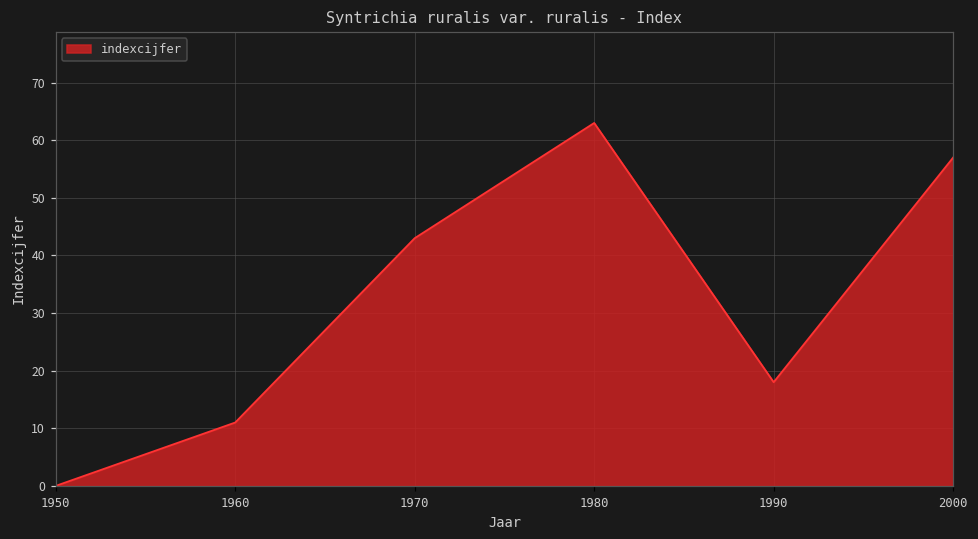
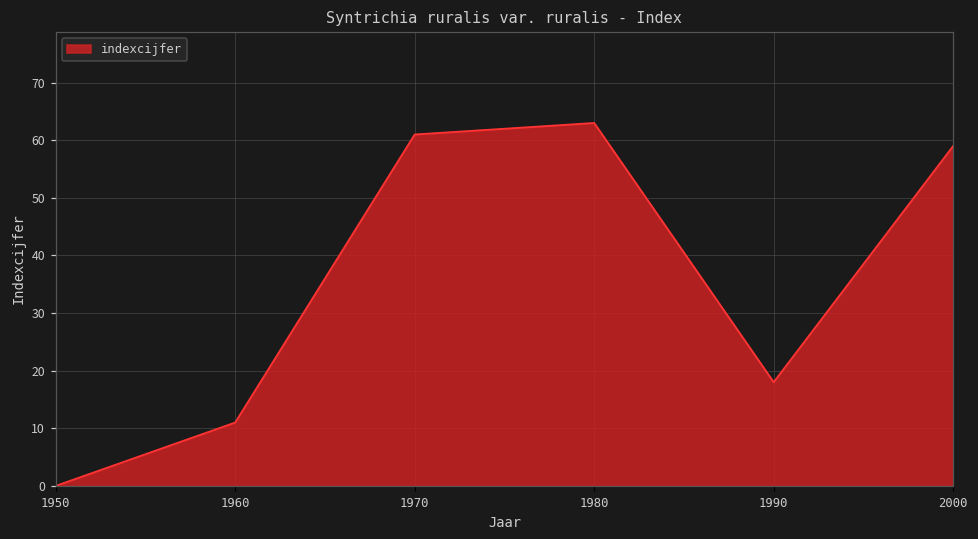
1970: 43 -> 61
2000: 57 -> 59
